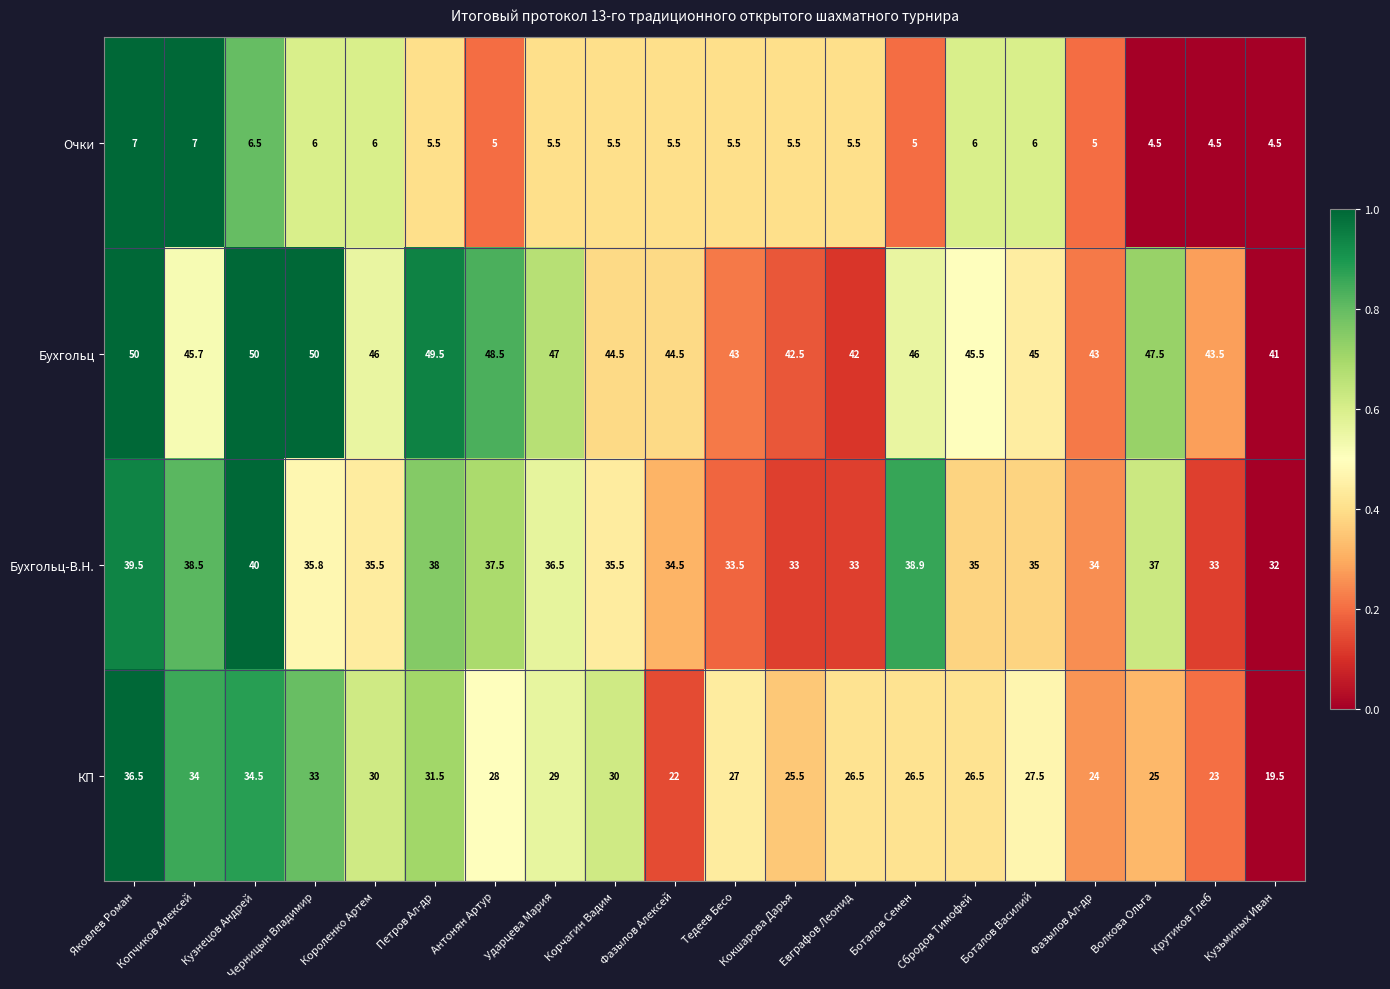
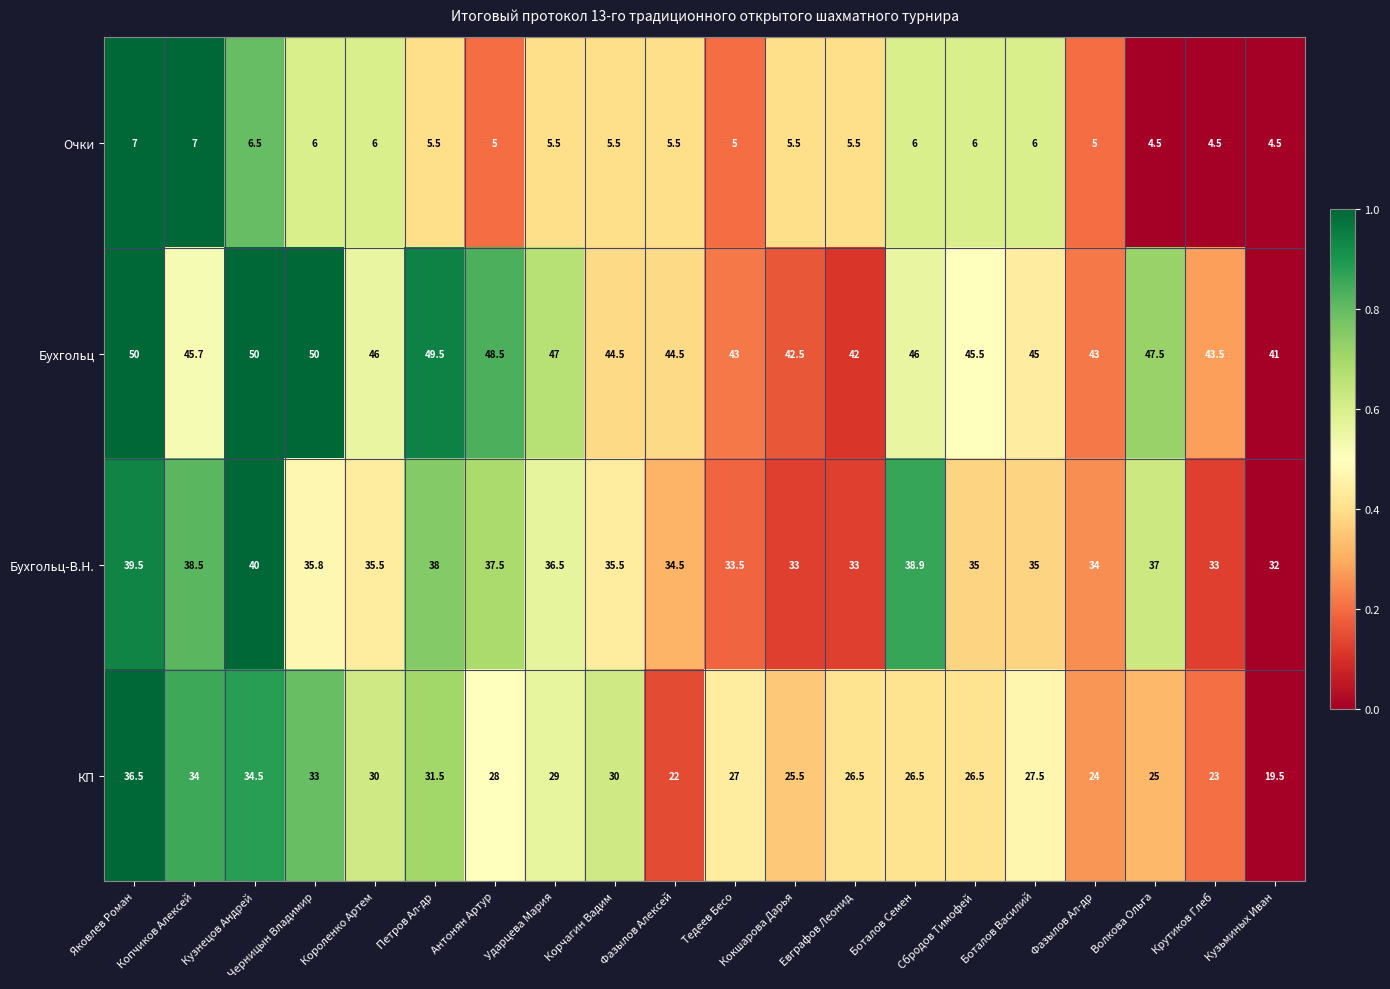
Очки, Тедеев Бесо: 5.5 -> 5
Очки, Боталов Семен: 5 -> 6
